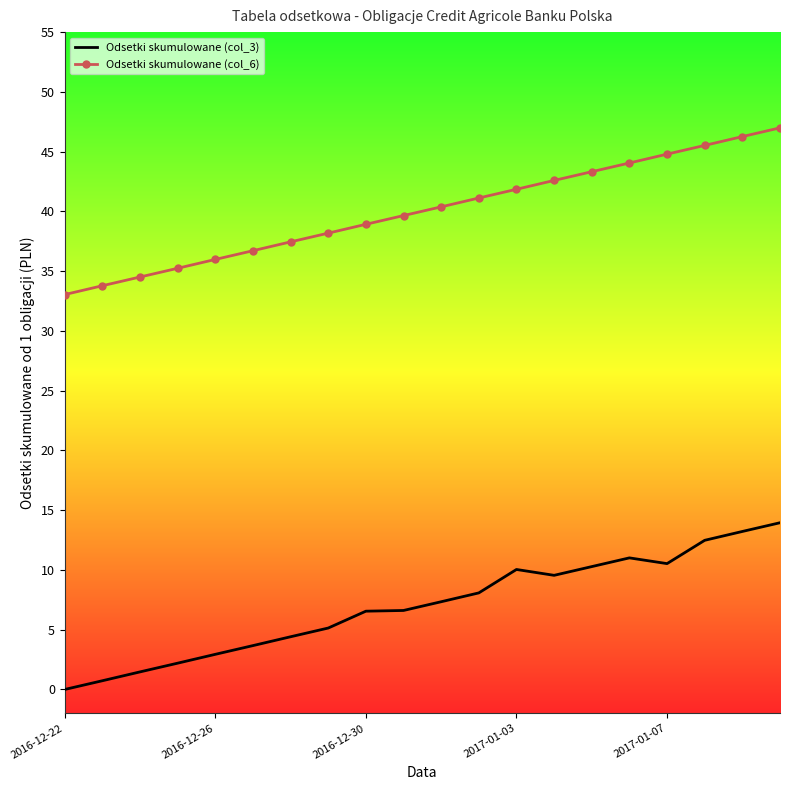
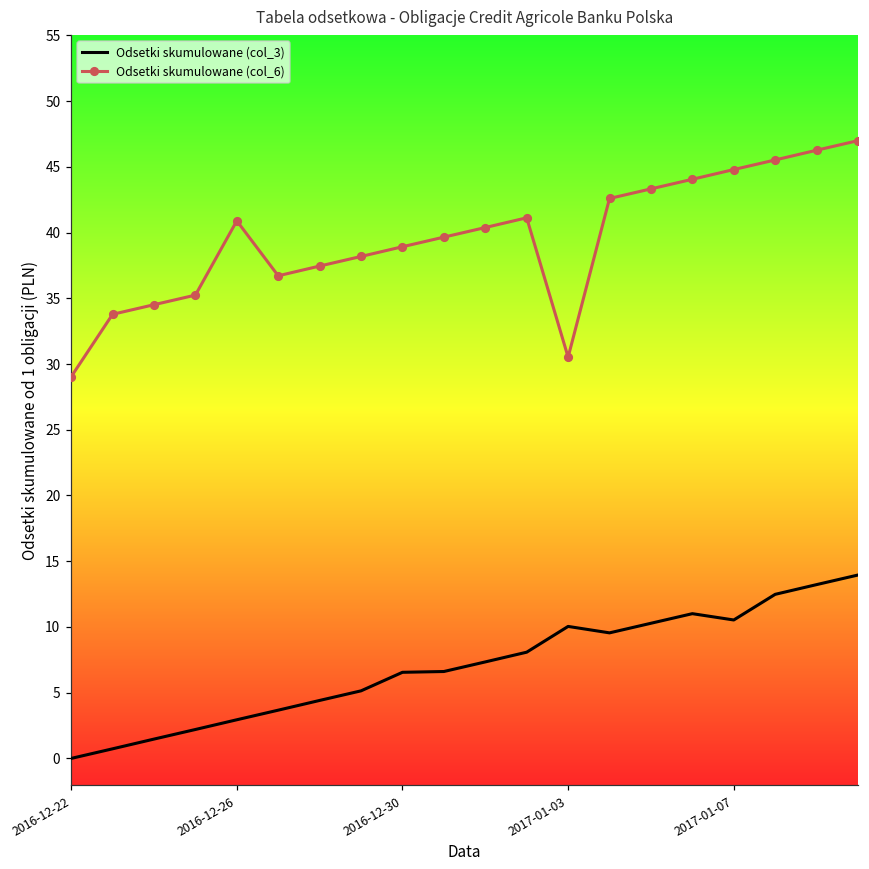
Odsetki skumulowane (col_6), 2016-12-22: 33.0 -> 29.0
Odsetki skumulowane (col_6), 2016-12-26: 36.0 -> 40.9
Odsetki skumulowane (col_6), 2017-01-03: 41.9 -> 30.5
